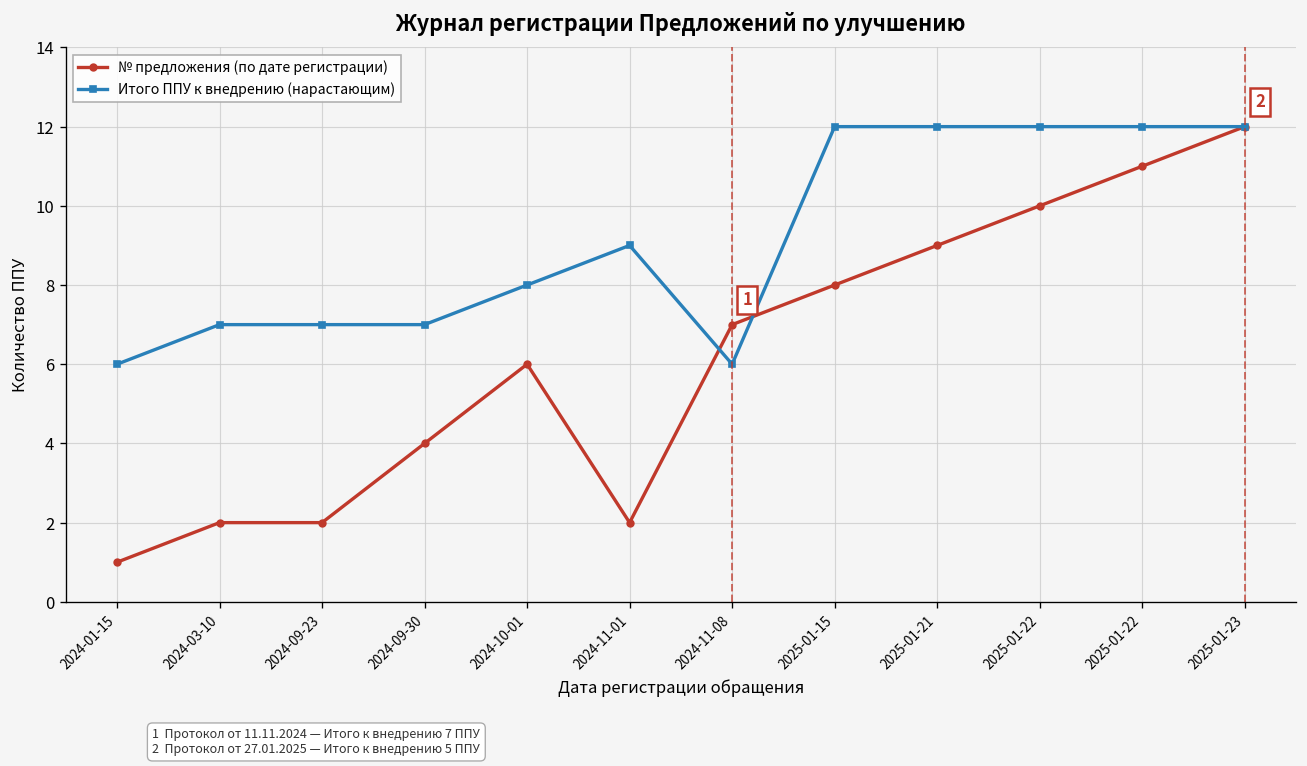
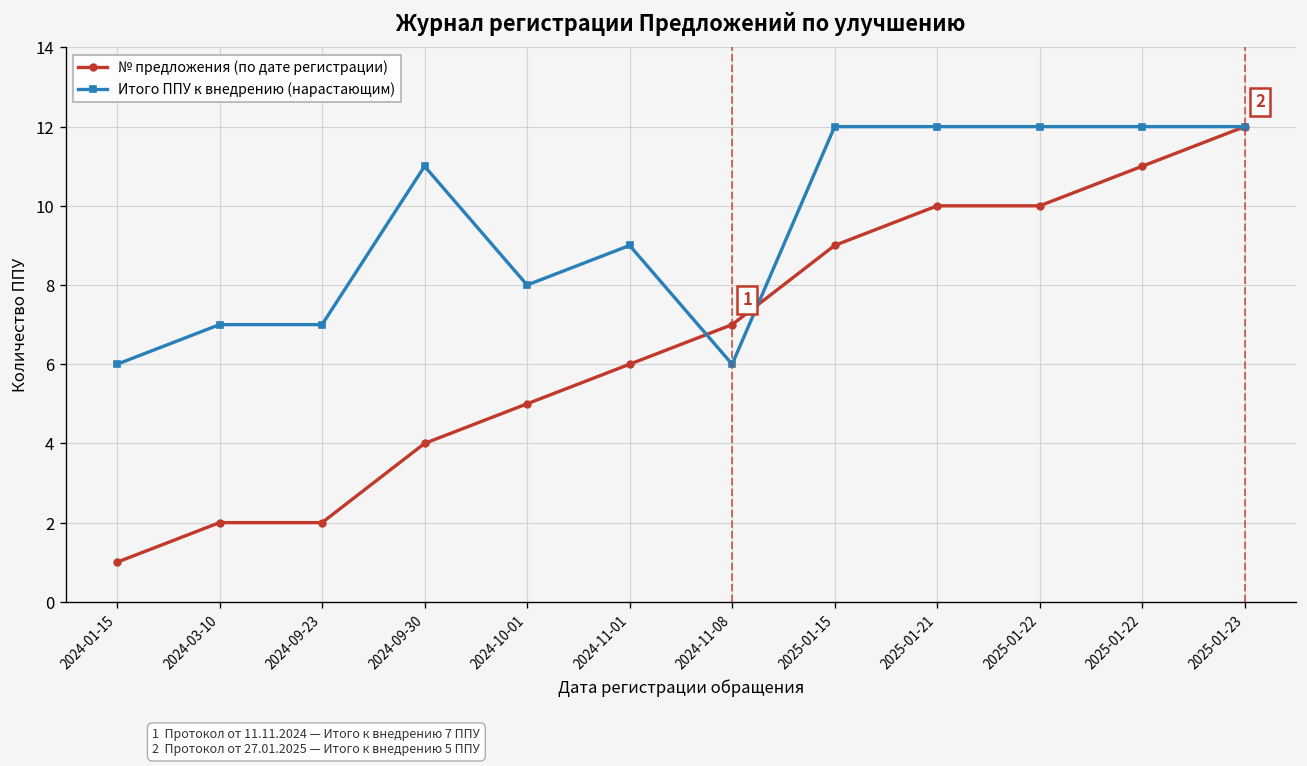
Итого ППУ к внедрению (нарастающим), 2024-09-30: 7 -> 11
№ предложения (по дате регистрации), 2024-10-01: 6 -> 5
№ предложения (по дате регистрации), 2024-11-01: 2 -> 6
№ предложения (по дате регистрации), 2025-01-15: 8 -> 9
№ предложения (по дате регистрации), 2025-01-21: 9 -> 10
